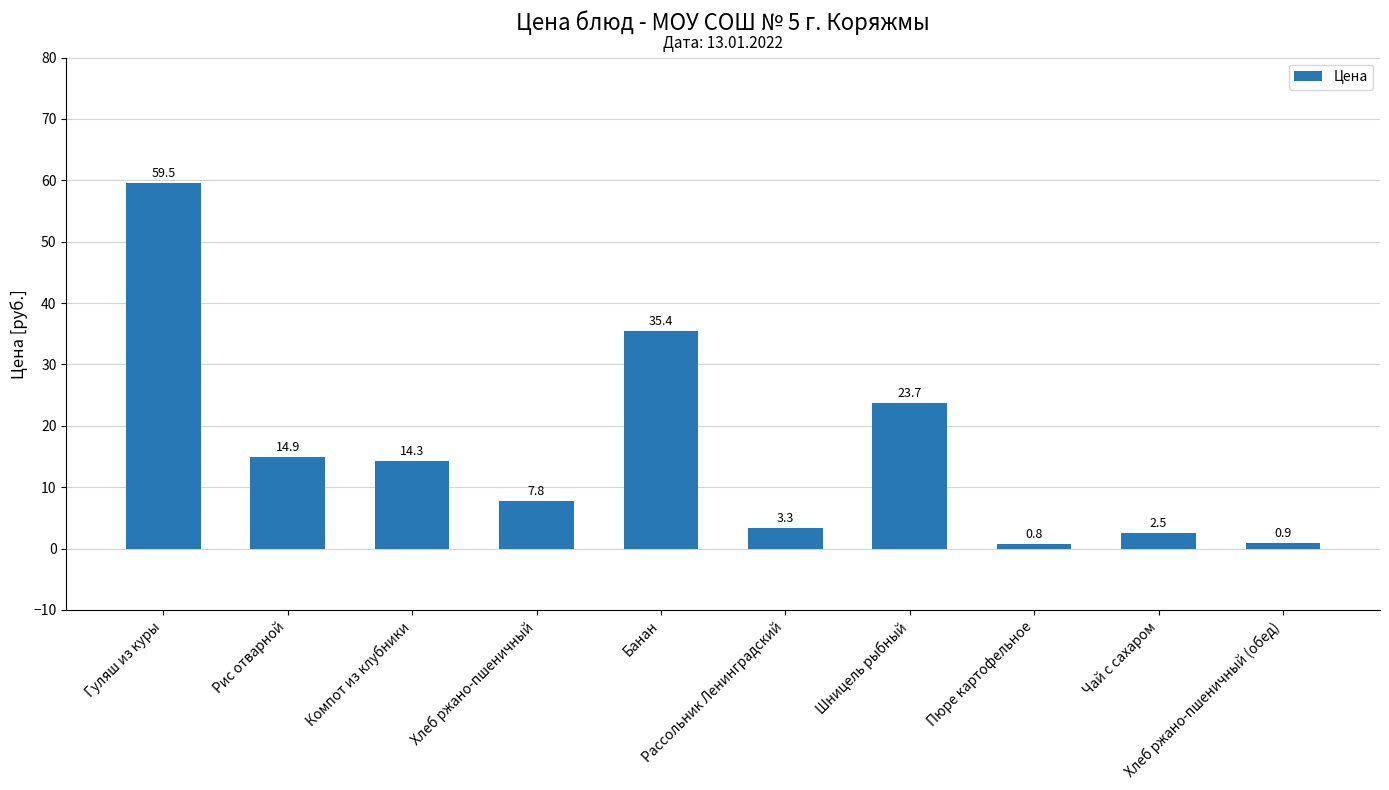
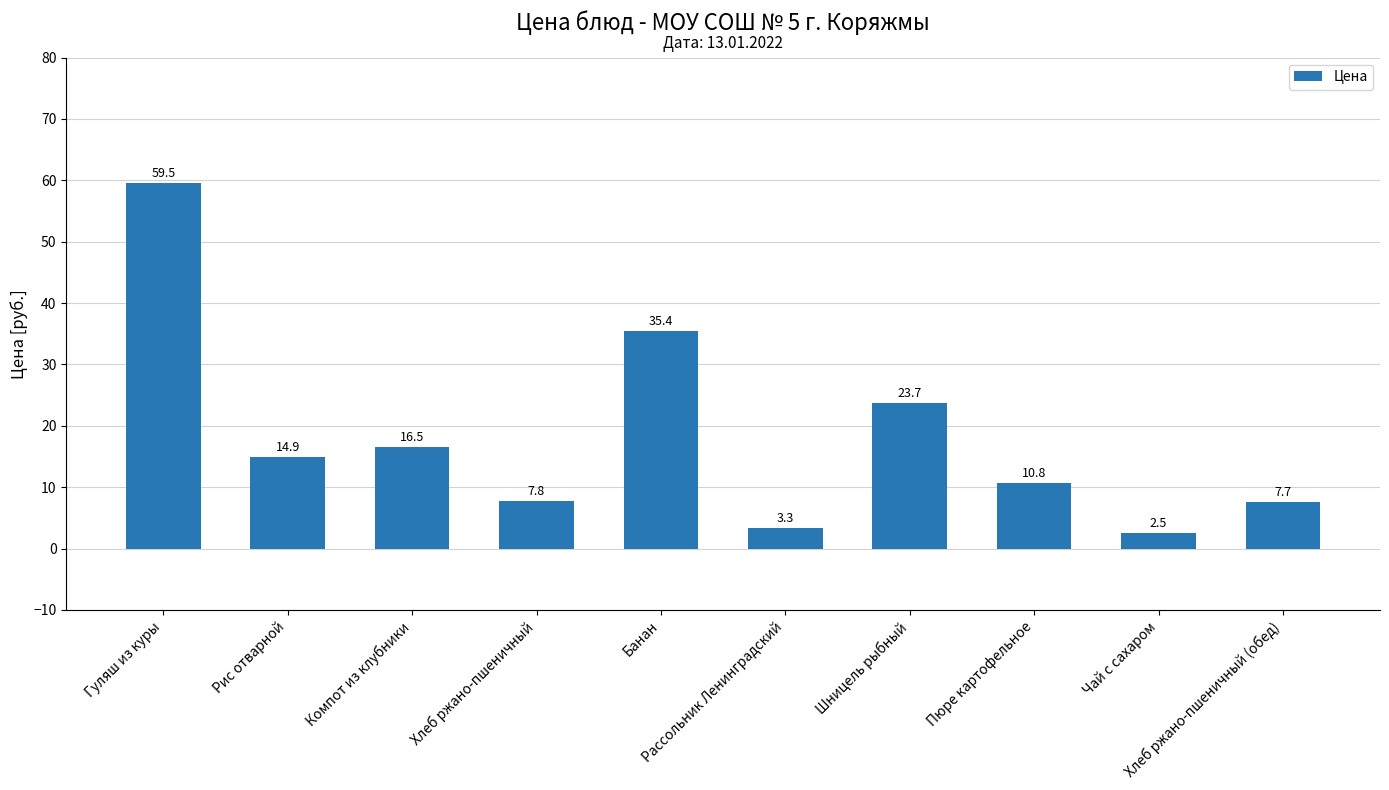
Компот из клубники: 14.3 -> 16.5
Пюре картофельное: 0.8 -> 10.8
Хлеб ржано-пшеничный (обед): 0.9 -> 7.7
